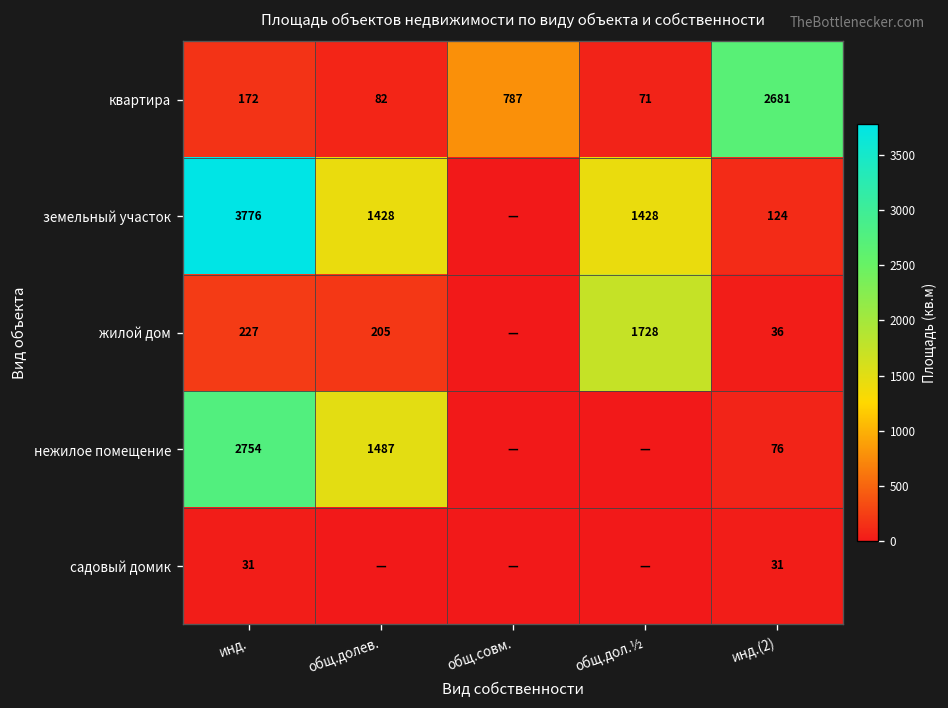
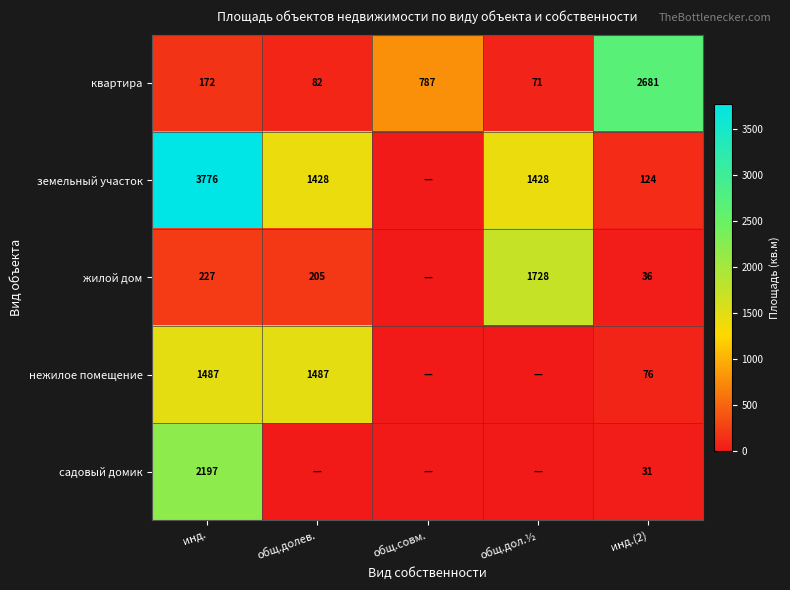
нежилое помещение, инд.: 2754 -> 1487
садовый домик, инд.: 31 -> 2197
